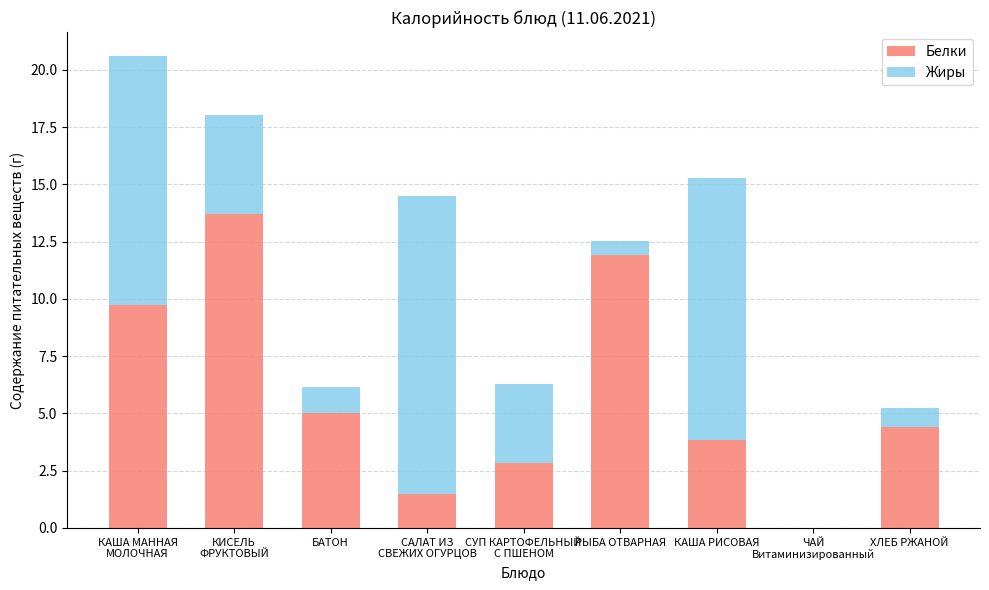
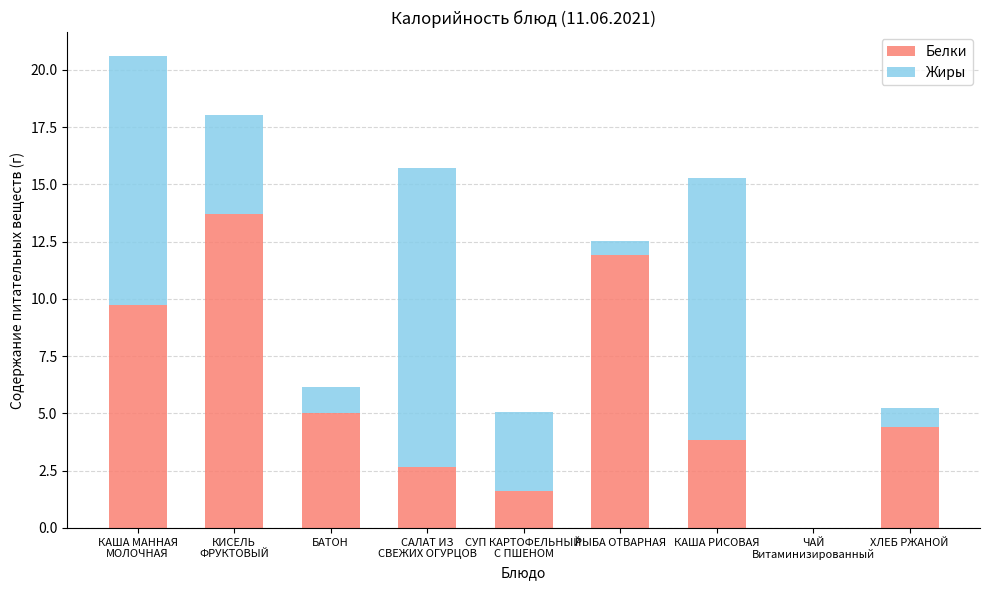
Белки, САЛАТ ИЗ СВЕЖИХ ОГУРЦОВ: 1.5 -> 2.7
Белки, СУП КАРТОФЕЛЬНЫЙ С ПШЕНОМ: 2.8 -> 1.6
